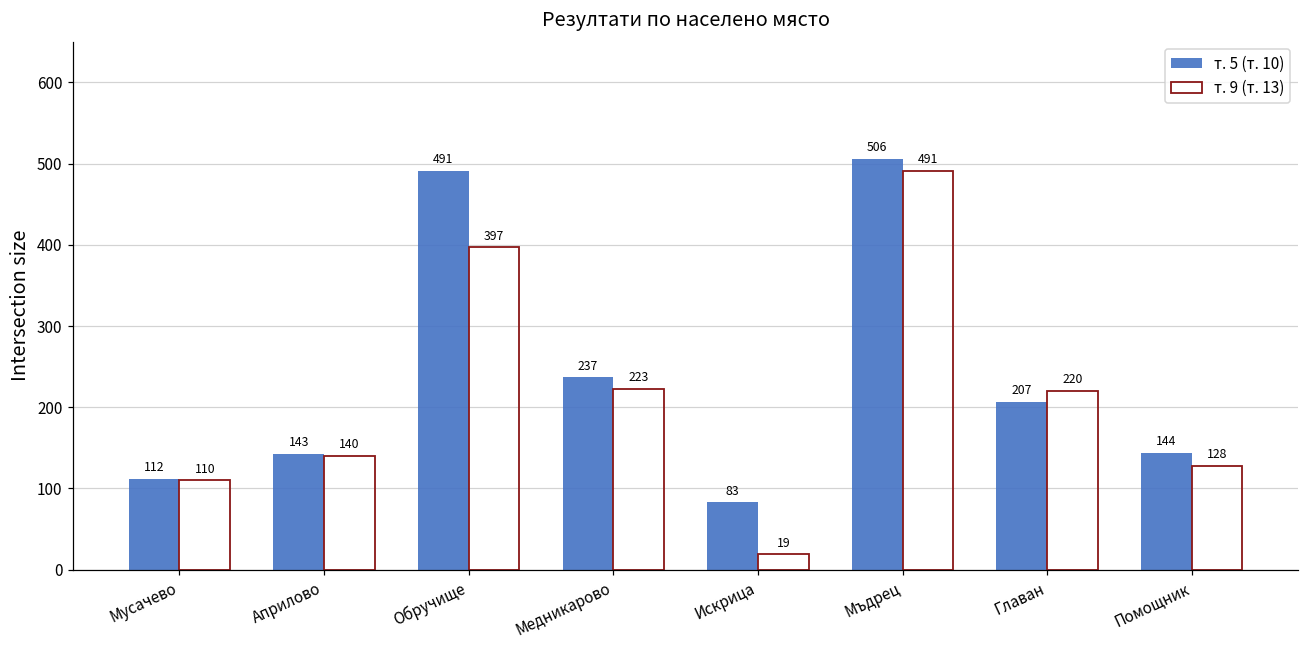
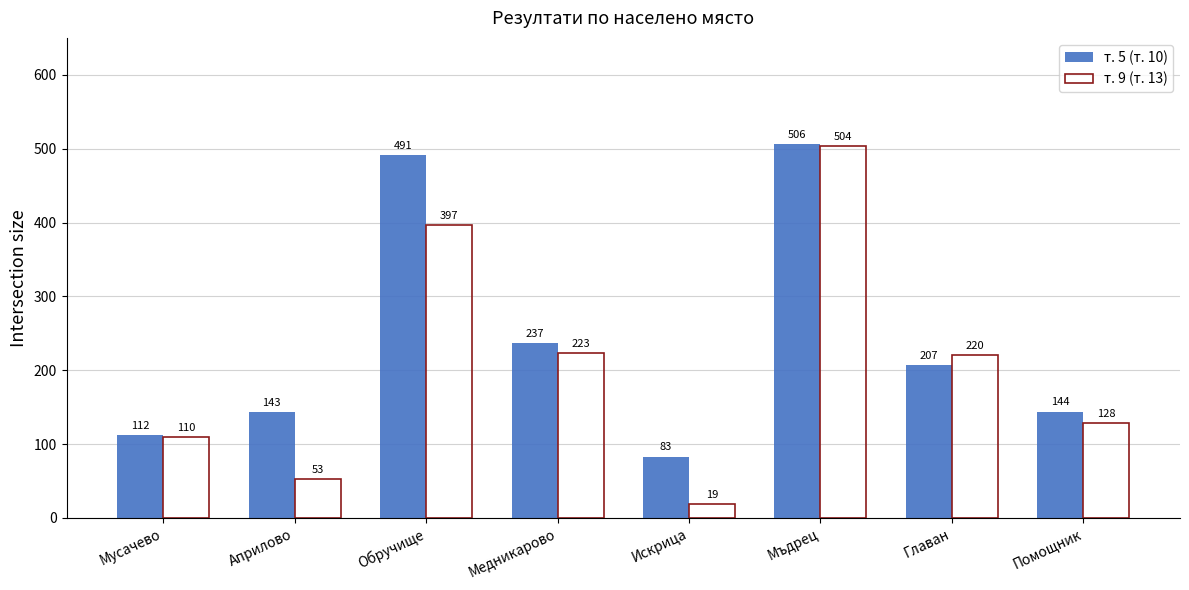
т. 9 (т. 13), Априлово: 140 -> 53
т. 9 (т. 13), Мъдрец: 491 -> 504
